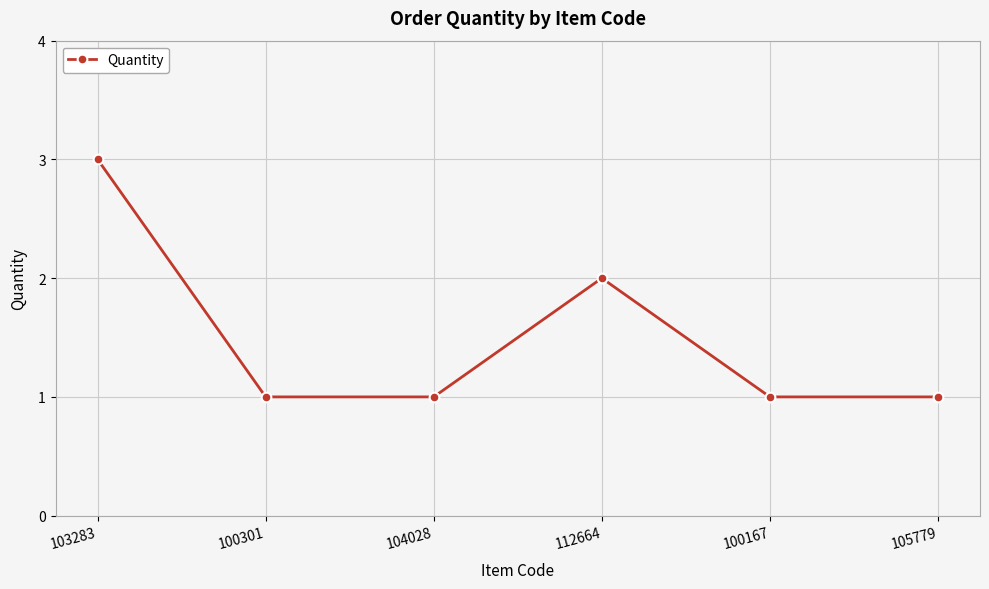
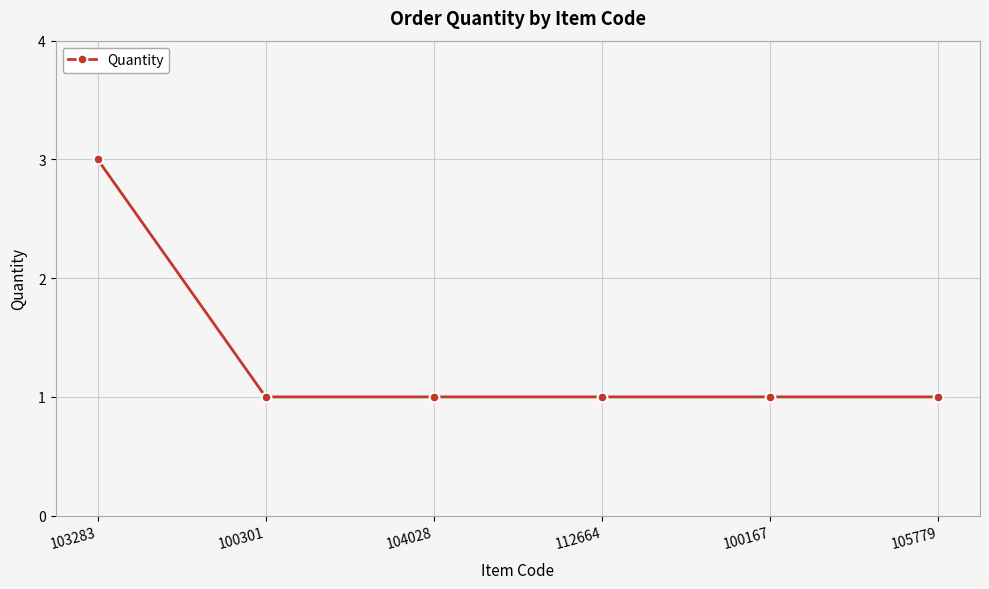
112664: 2 -> 1
